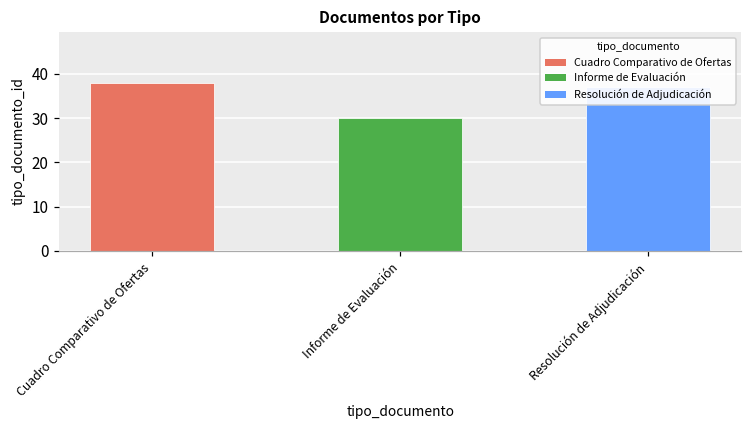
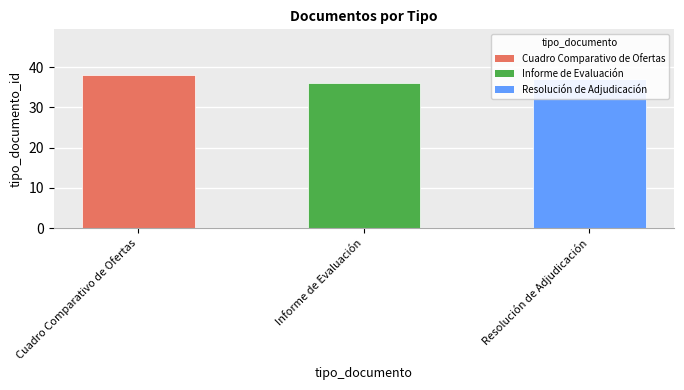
Informe de Evaluación: 30 -> 36
